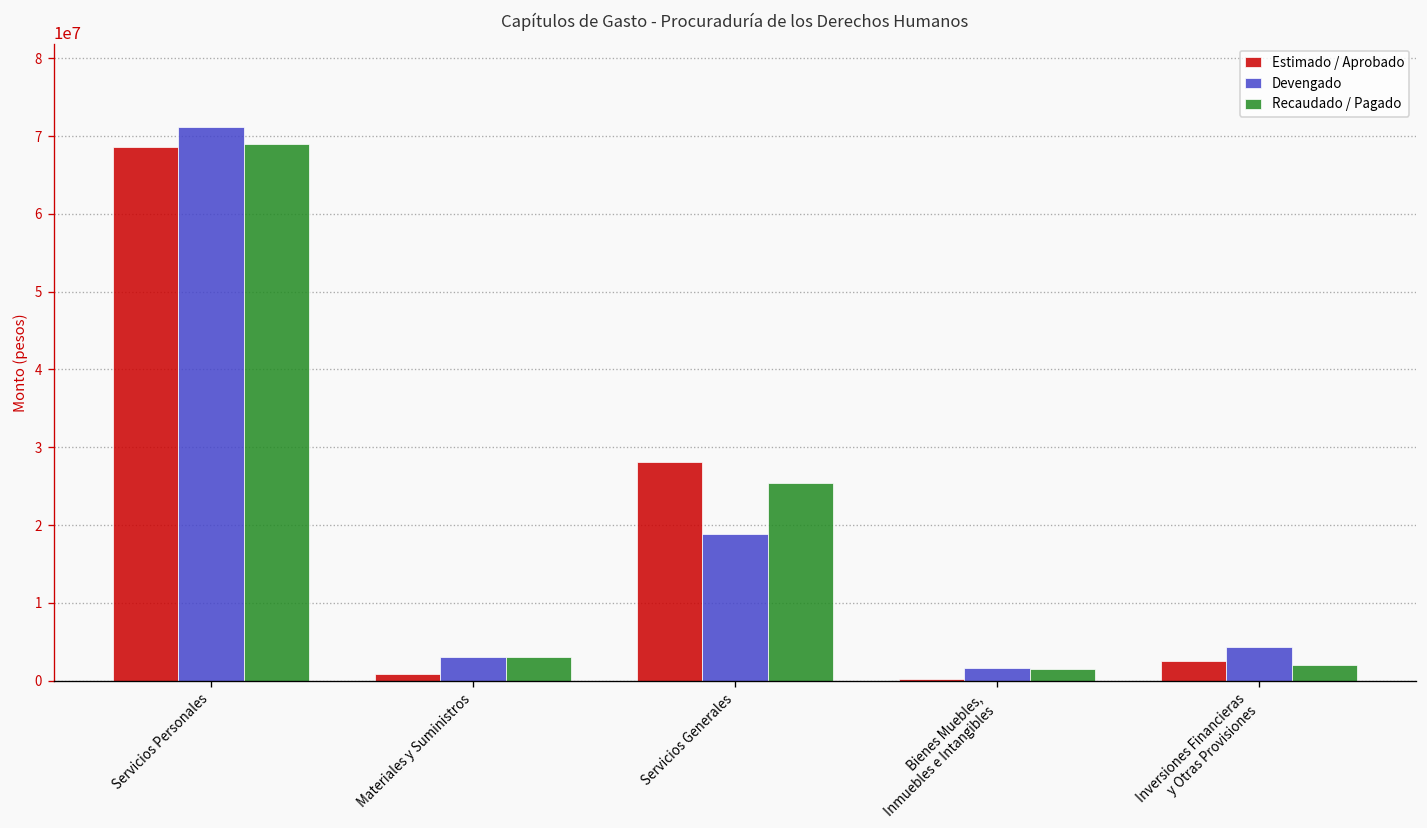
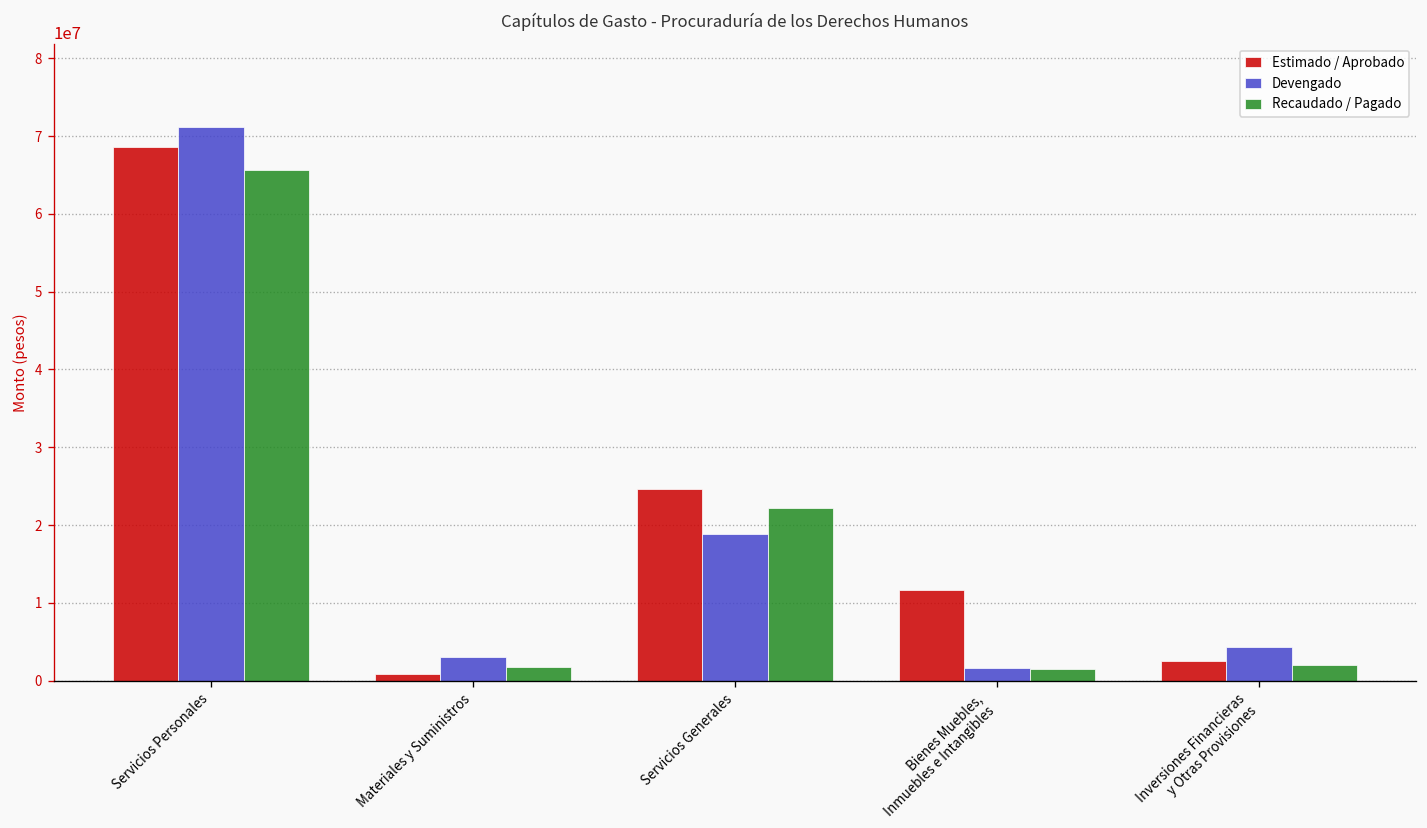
Recaudado / Pagado, Servicios Personales: 69000000 -> 66000000
Recaudado / Pagado, Materiales y Suministros: 3000000 -> 2000000
Estimado / Aprobado, Servicios Generales: 28000000 -> 25000000
Recaudado / Pagado, Servicios Generales: 25000000 -> 22000000
Estimado / Aprobado, Bienes Muebles, Inmuebles e Intangibles: 0 -> 12000000
